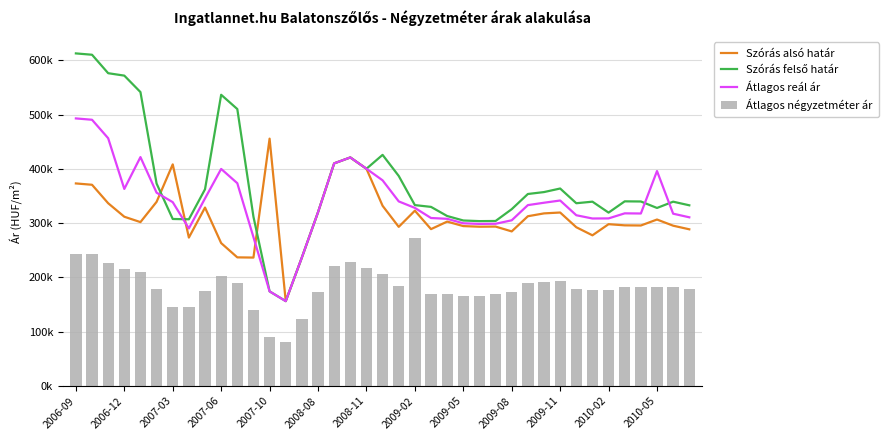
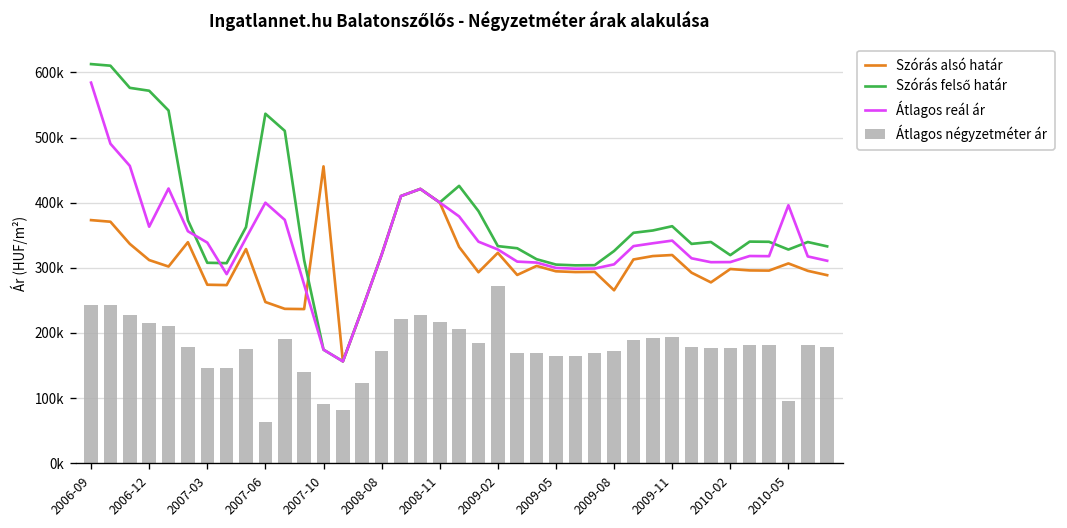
Átlagos reál ár, 2006-09: 490000 -> 580000
Szórás alsó határ, 2007-03: 410000 -> 270000
Szórás alsó határ, 2007-06: 260000 -> 250000
Átlagos négyzetméter ár, 2007-06: 200000 -> 60000
Szórás alsó határ, 2009-08: 280000 -> 270000
Átlagos négyzetméter ár, 2010-05: 180000 -> 100000
